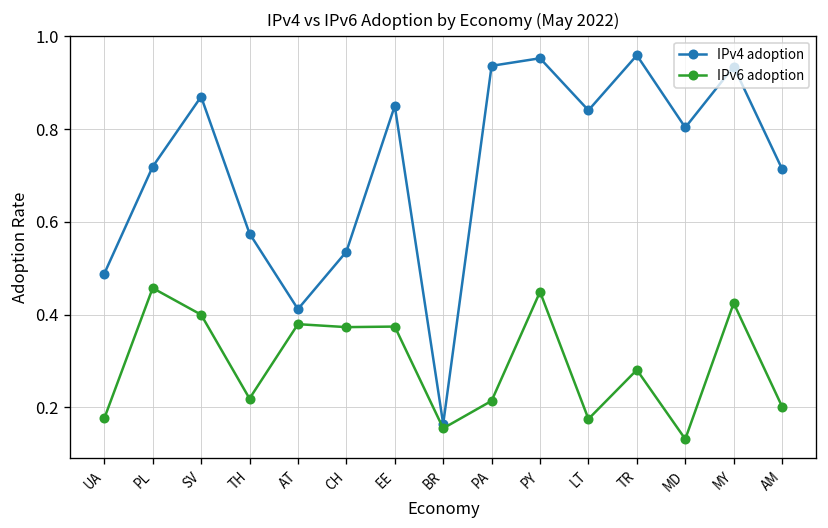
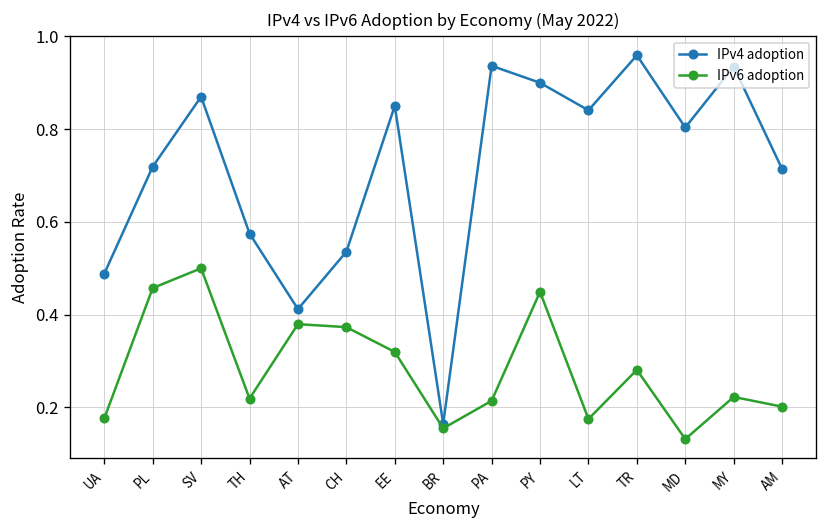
IPv6 adoption, SV: 0.4 -> 0.5
IPv6 adoption, EE: 0.37 -> 0.32
IPv4 adoption, PY: 0.95 -> 0.90
IPv6 adoption, MY: 0.42 -> 0.22
